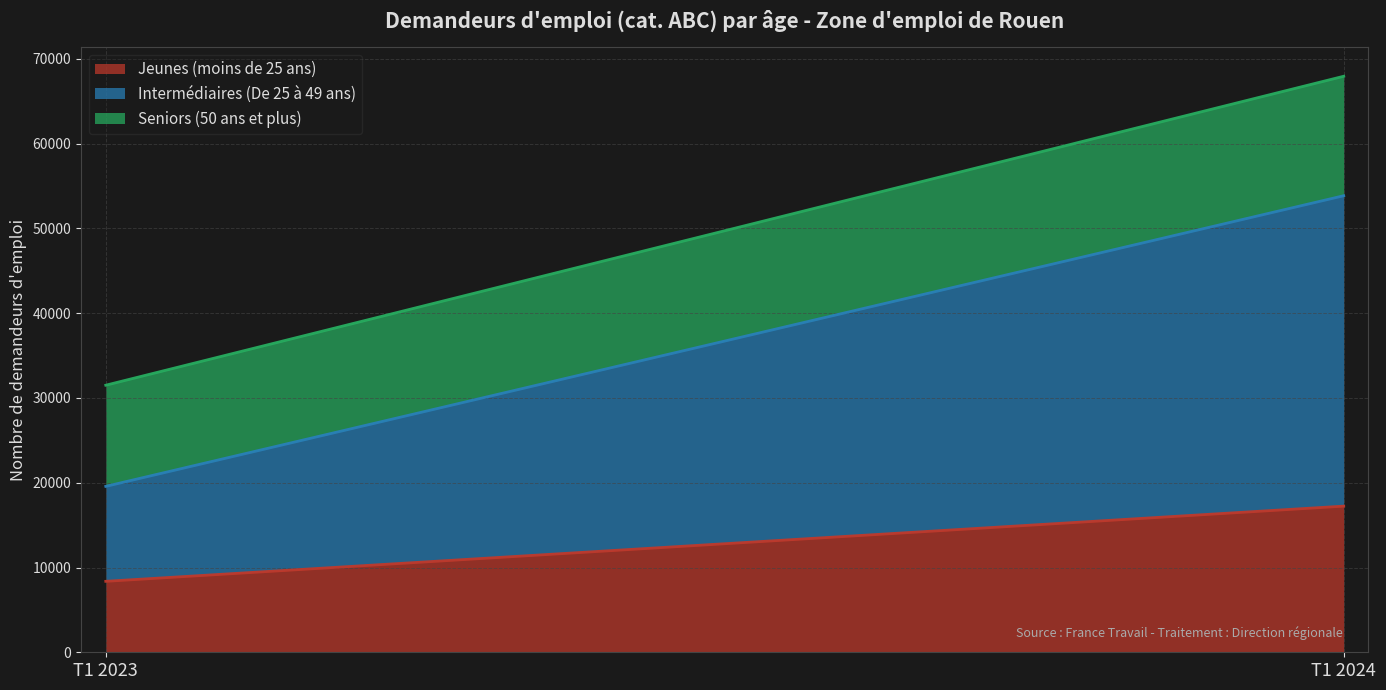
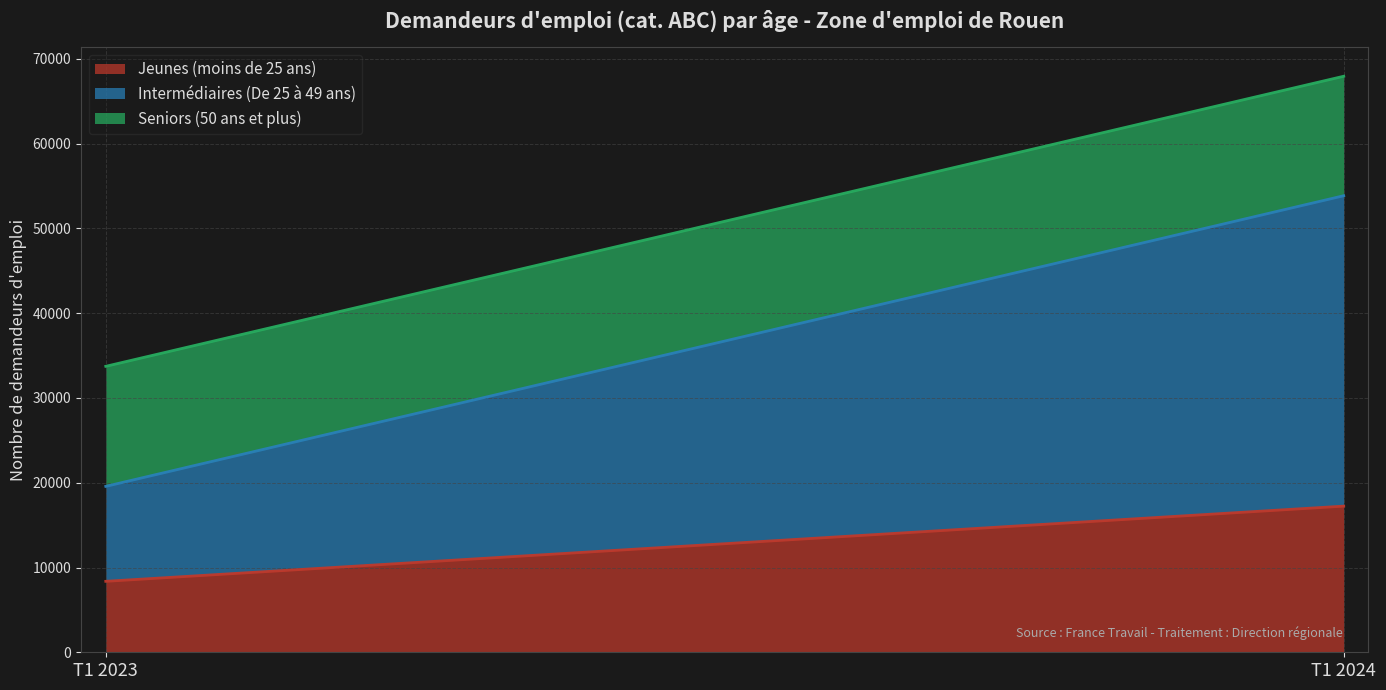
Seniors (50 ans et plus), T1 2023: 12000 -> 14000
